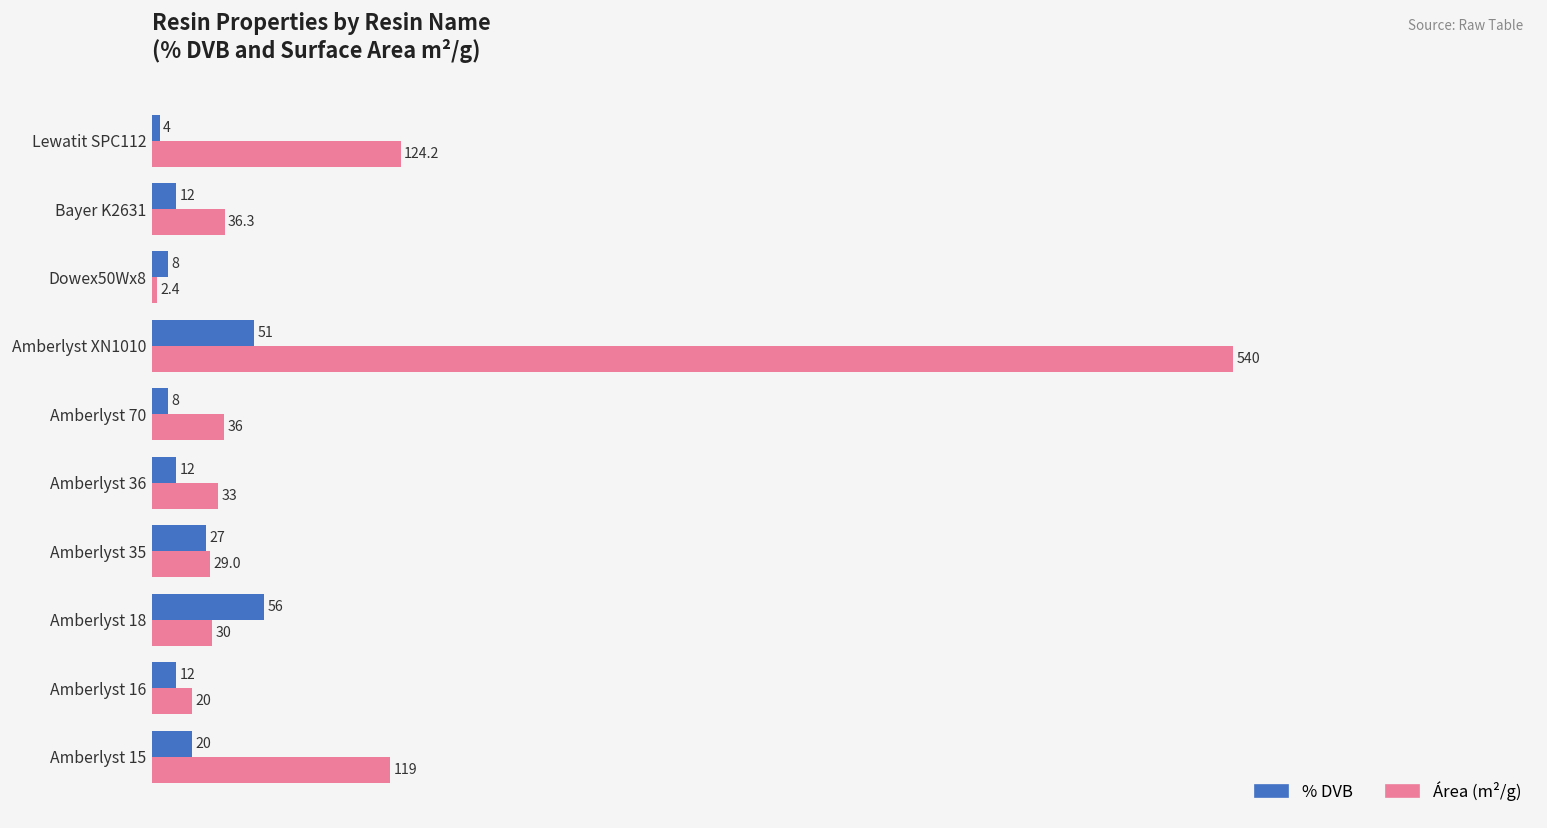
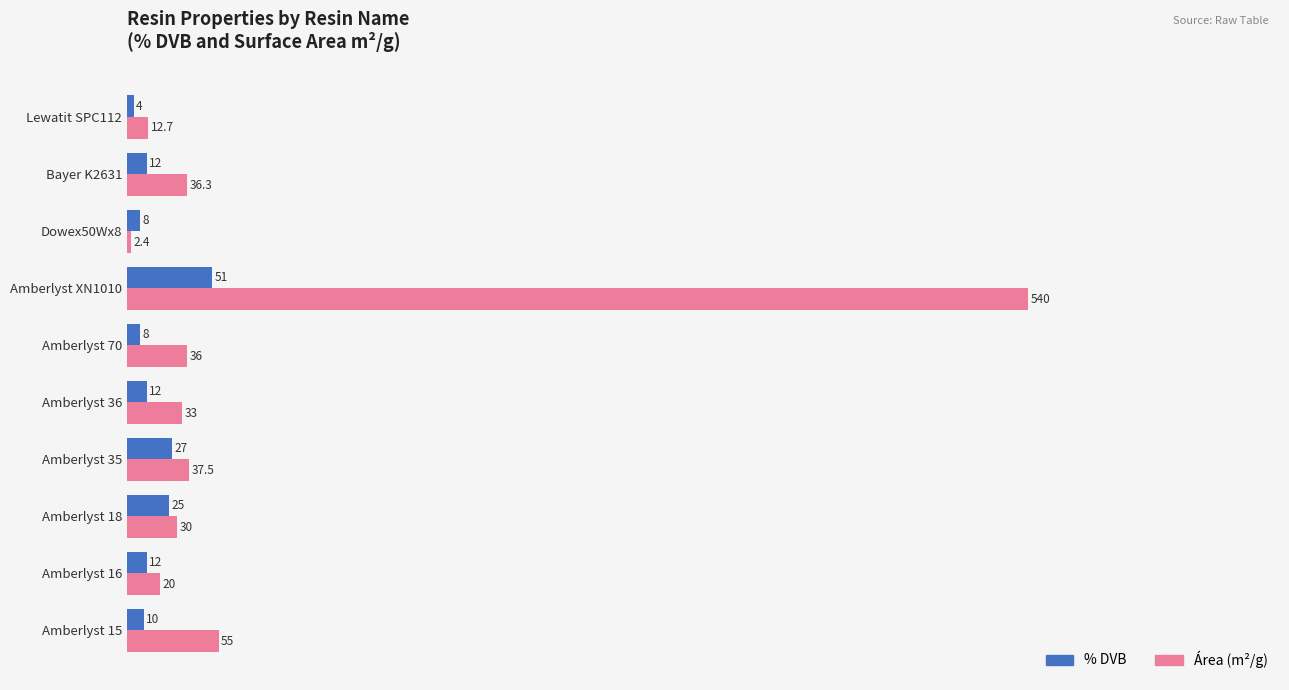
Área (m²/g), Lewatit SPC112: 124.2 -> 12.7
Área (m²/g), Amberlyst 35: 29.0 -> 37.5
% DVB, Amberlyst 18: 56 -> 25
% DVB, Amberlyst 15: 20 -> 10
Área (m²/g), Amberlyst 15: 119 -> 55
